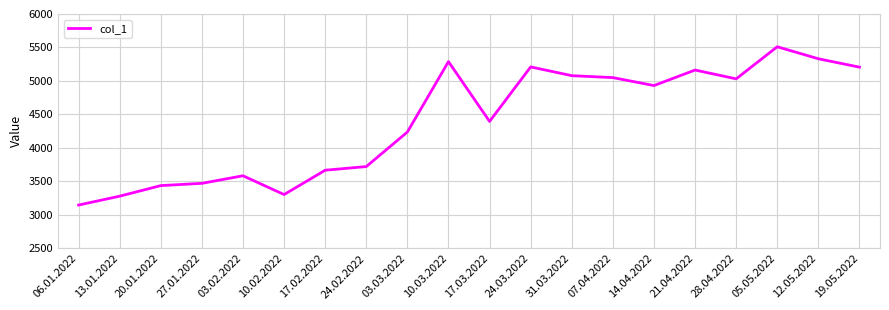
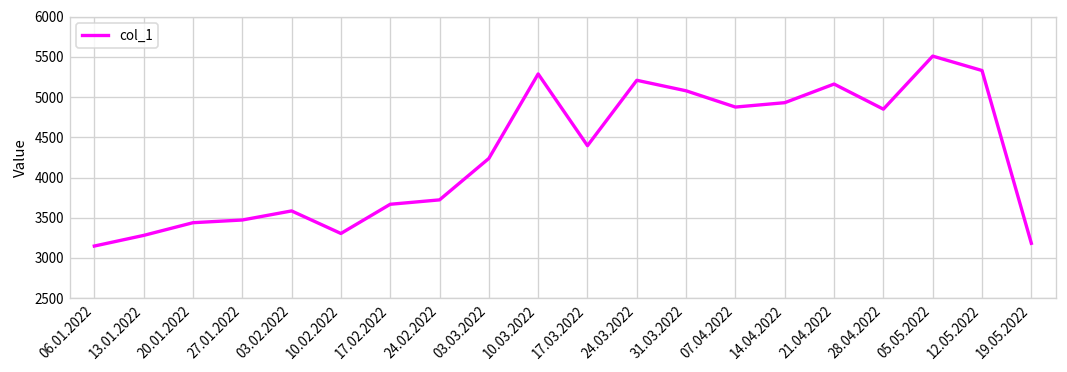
07.04.2022: 5100 -> 4900
28.04.2022: 5000 -> 4900
19.05.2022: 5200 -> 3200
